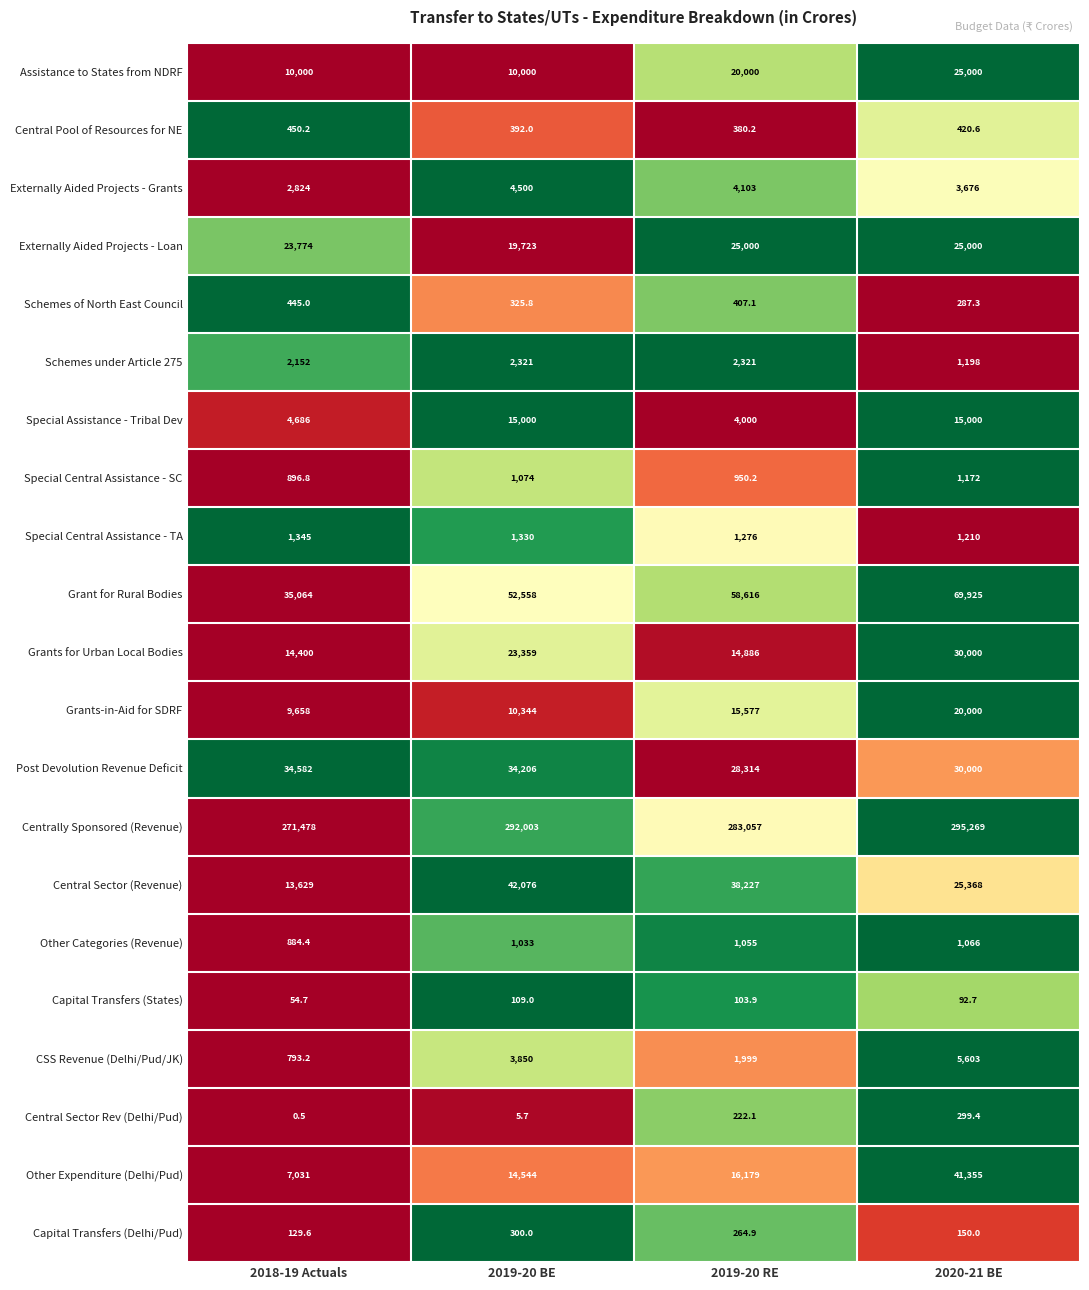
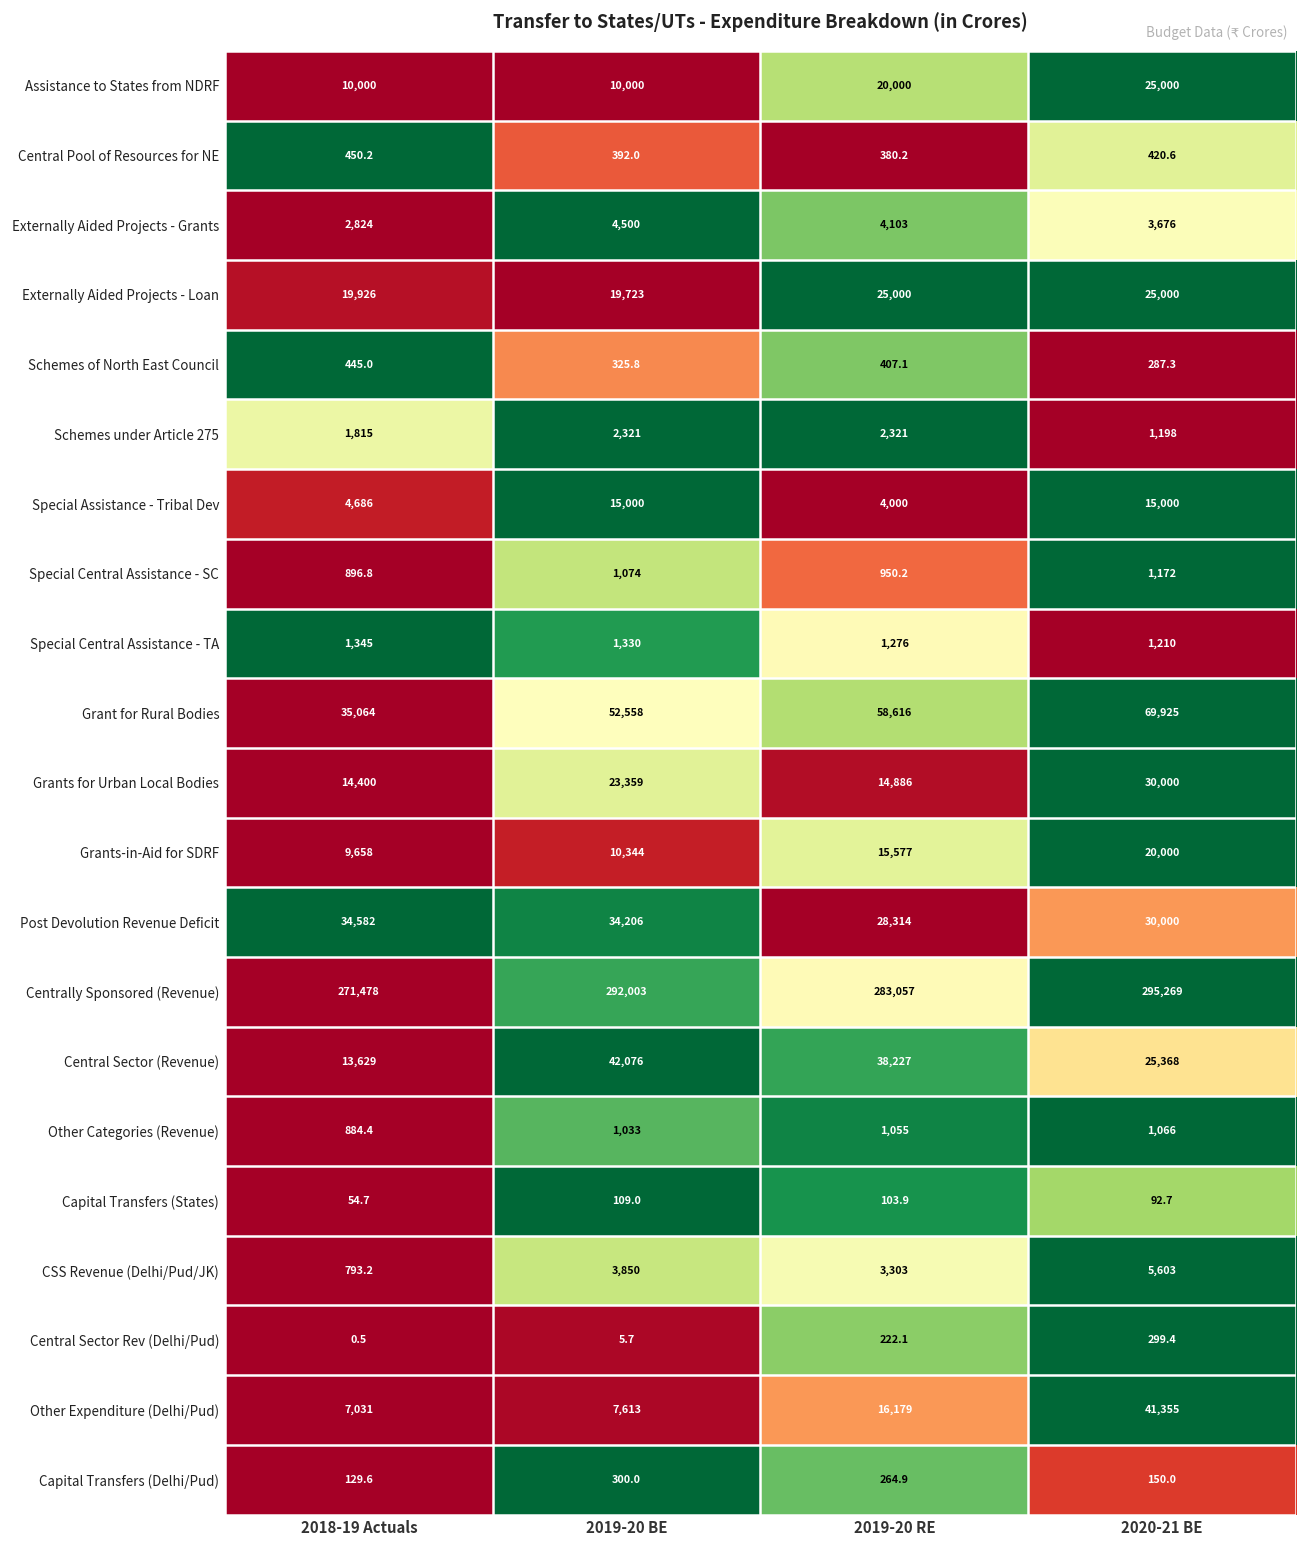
Externally Aided Projects - Loan, 2018-19 Actuals: 23,774 -> 19,926
Schemes under Article 275, 2018-19 Actuals: 2,152 -> 1,815
CSS Revenue (Delhi/Pud/JK), 2019-20 RE: 1,999 -> 3,303
Other Expenditure (Delhi/Pud), 2019-20 BE: 14,544 -> 7,613
